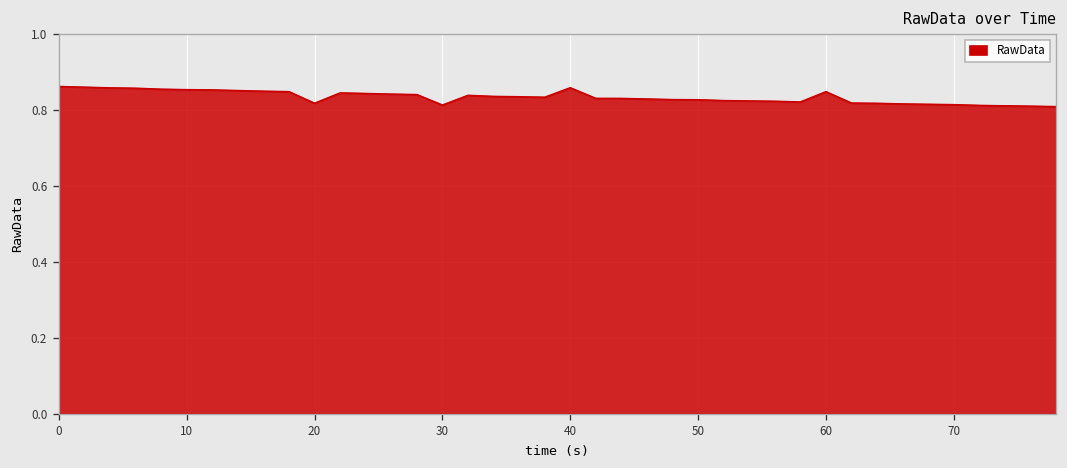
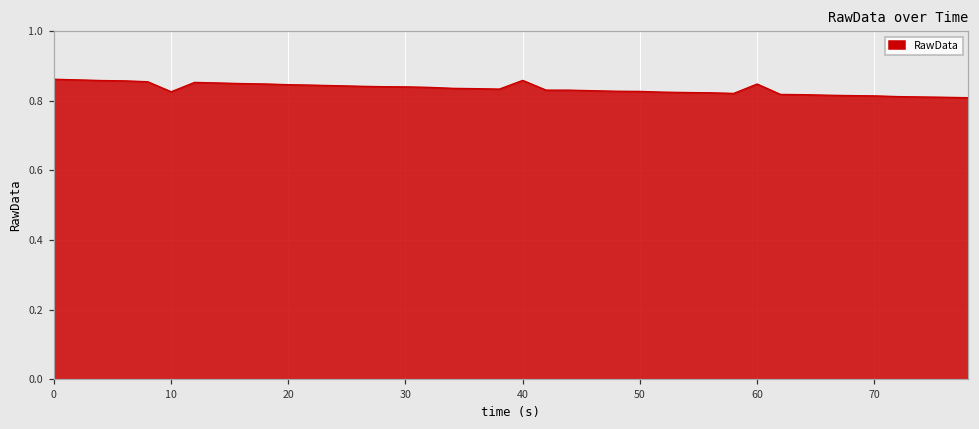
10: 0.85 -> 0.83
20: 0.82 -> 0.85
30: 0.81 -> 0.84
